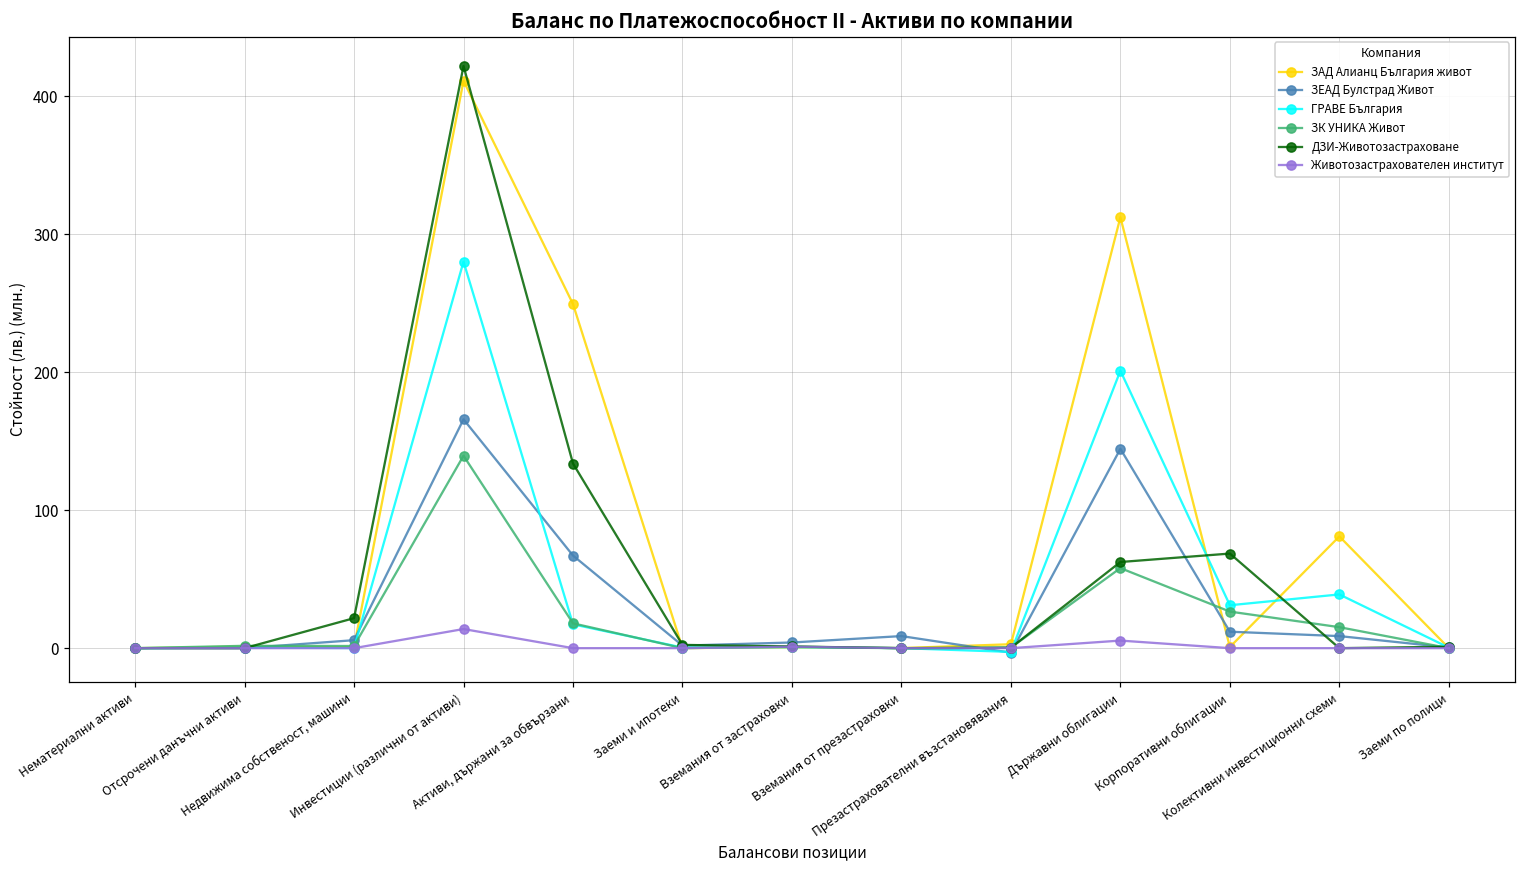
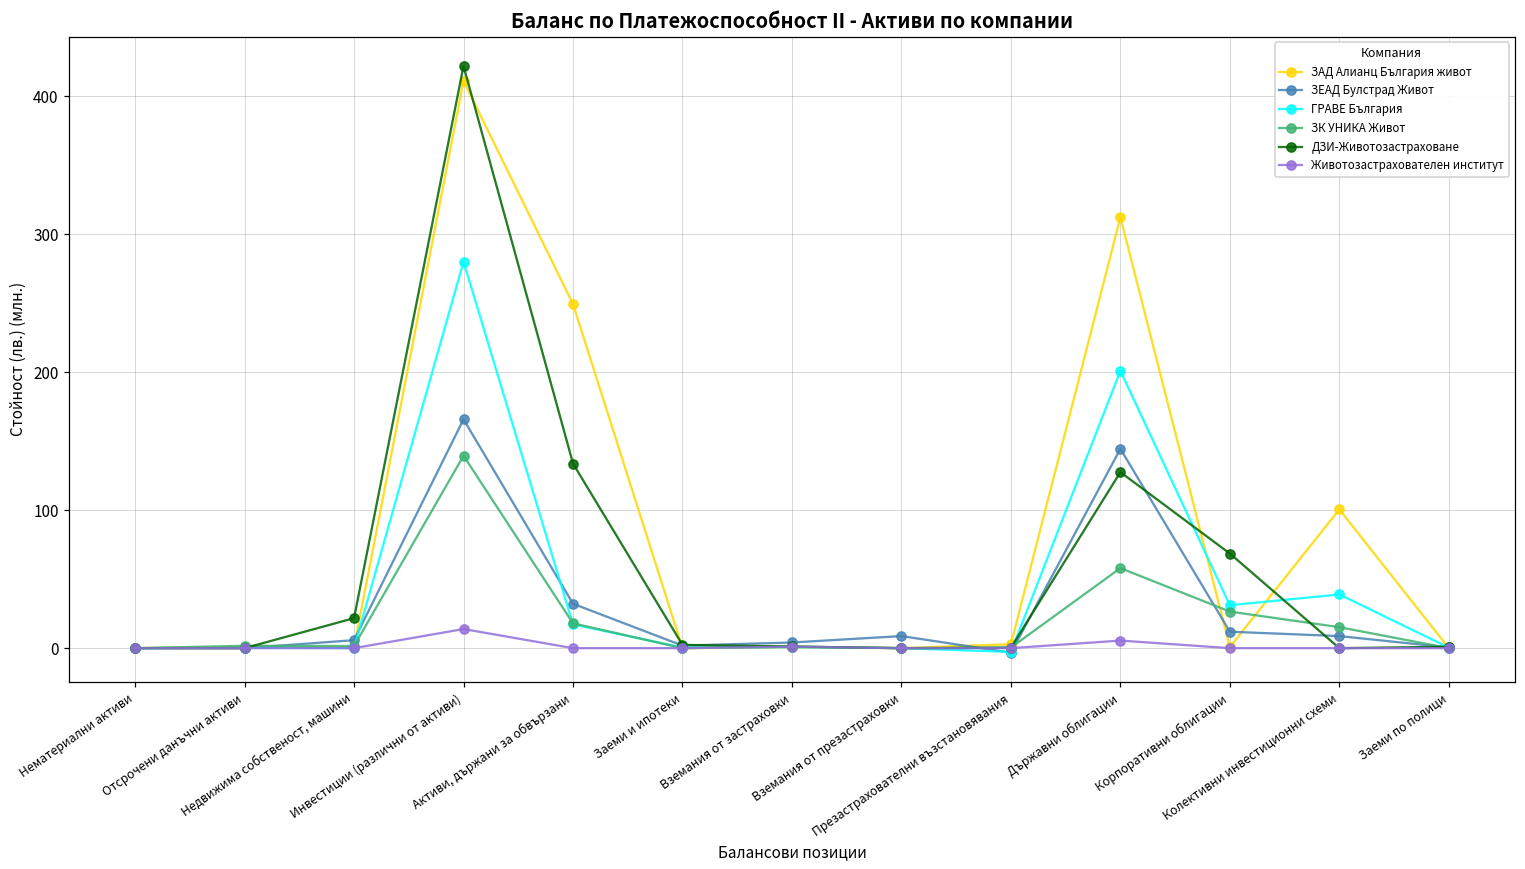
ЗЕАД Булстрад Живот, Активи, държани за обвързани: 67 -> 32
ДЗИ-Животозастраховане, Държавни облигации: 62 -> 128
ЗАД Алианц България живот, Колективни инвестиционни схеми: 81 -> 101
